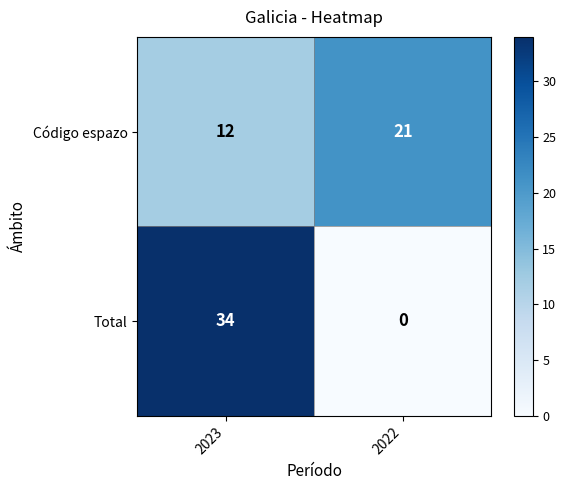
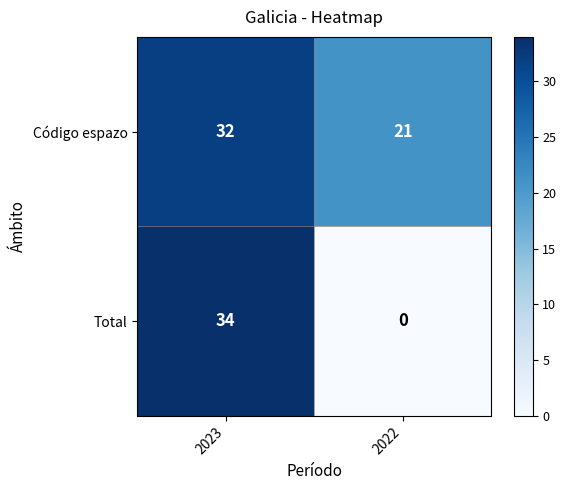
Código espazo, 2023: 12 -> 32
